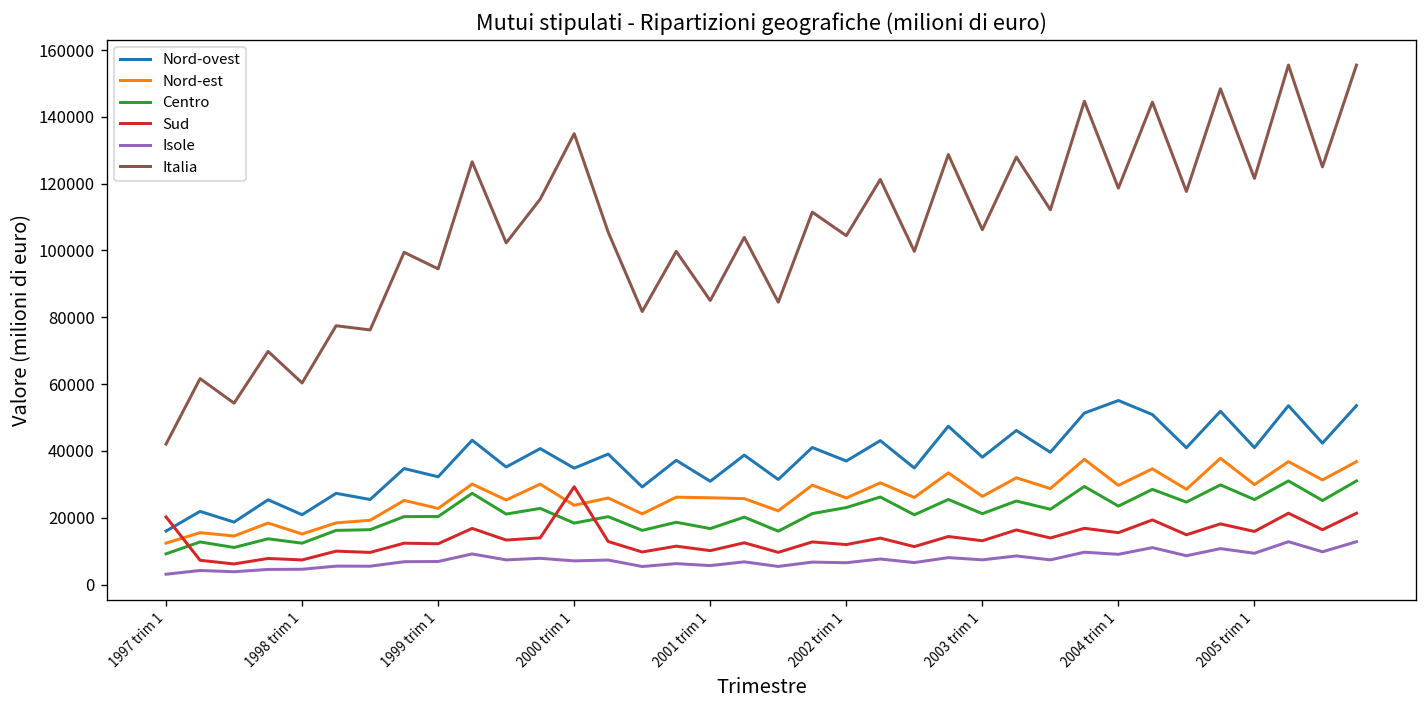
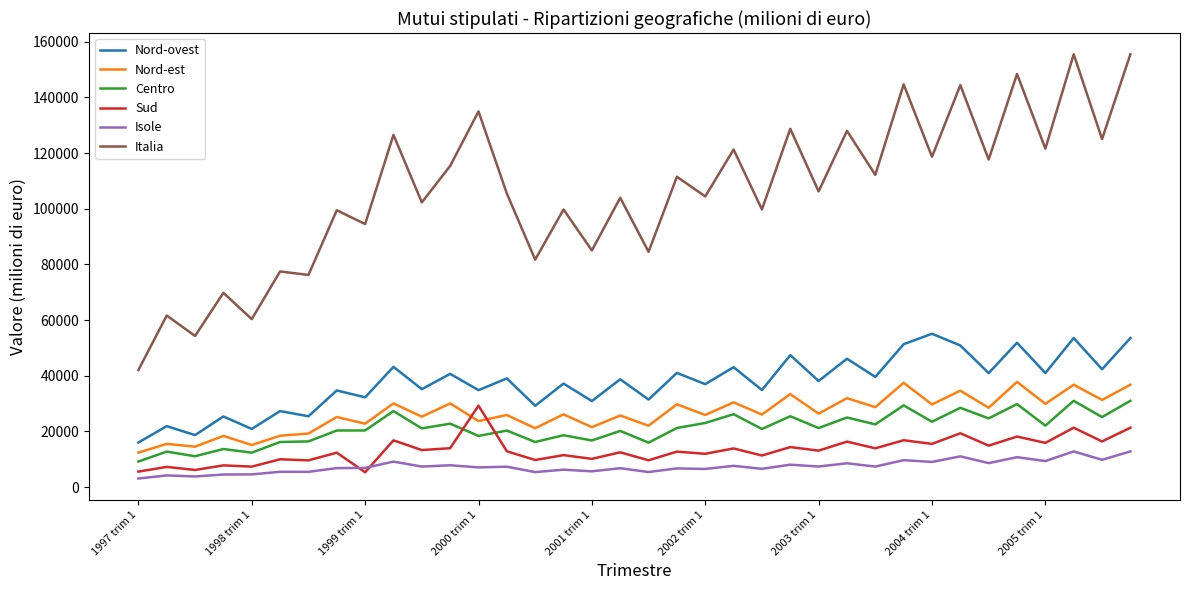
Sud, 1997 trim 1: 20000 -> 6000
Sud, 1999 trim 1: 12000 -> 5000
Nord-est, 2001 trim 1: 26000 -> 22000
Centro, 2005 trim 1: 25000 -> 22000
